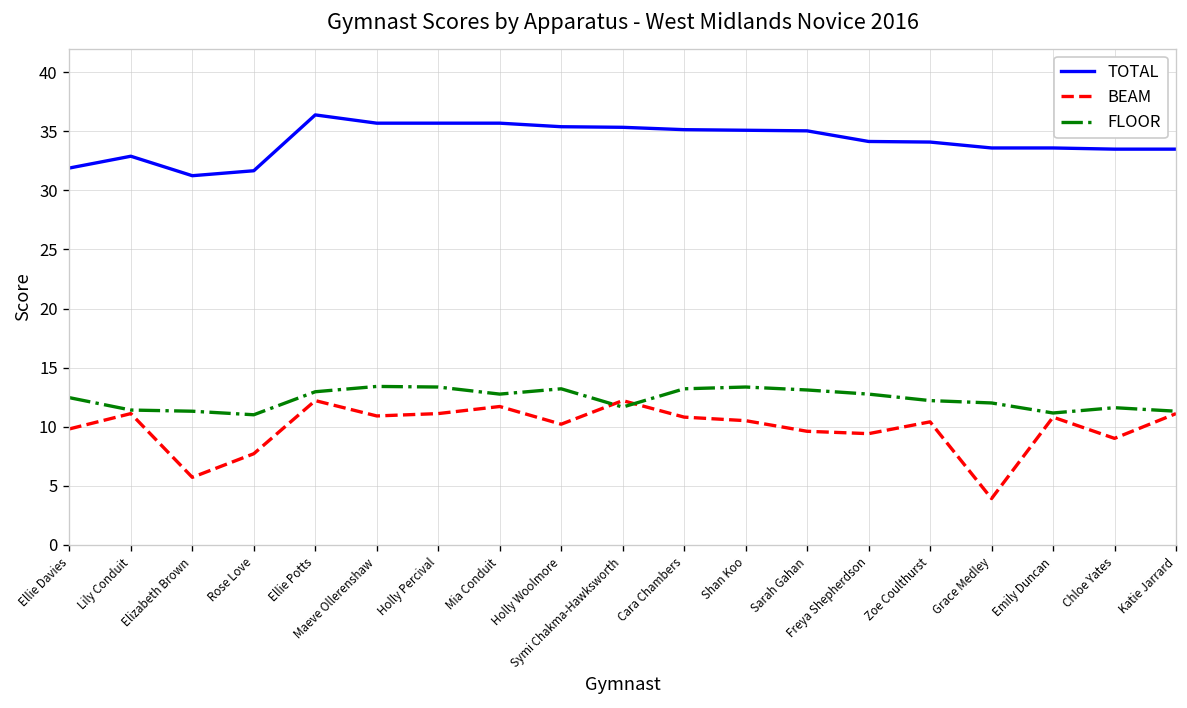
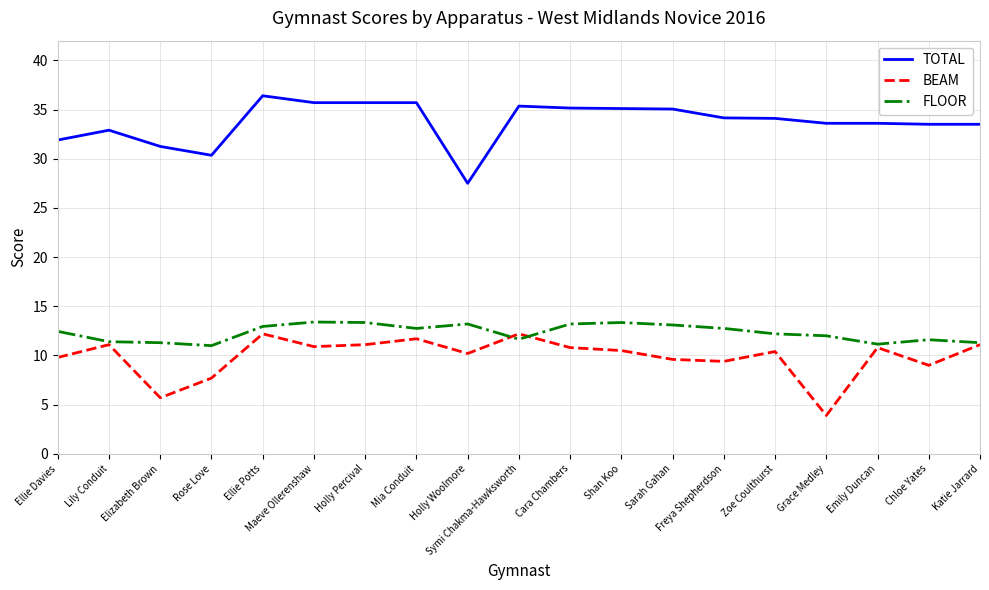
TOTAL, Rose Love: 32 -> 30
TOTAL, Holly Woolmore: 35 -> 28
